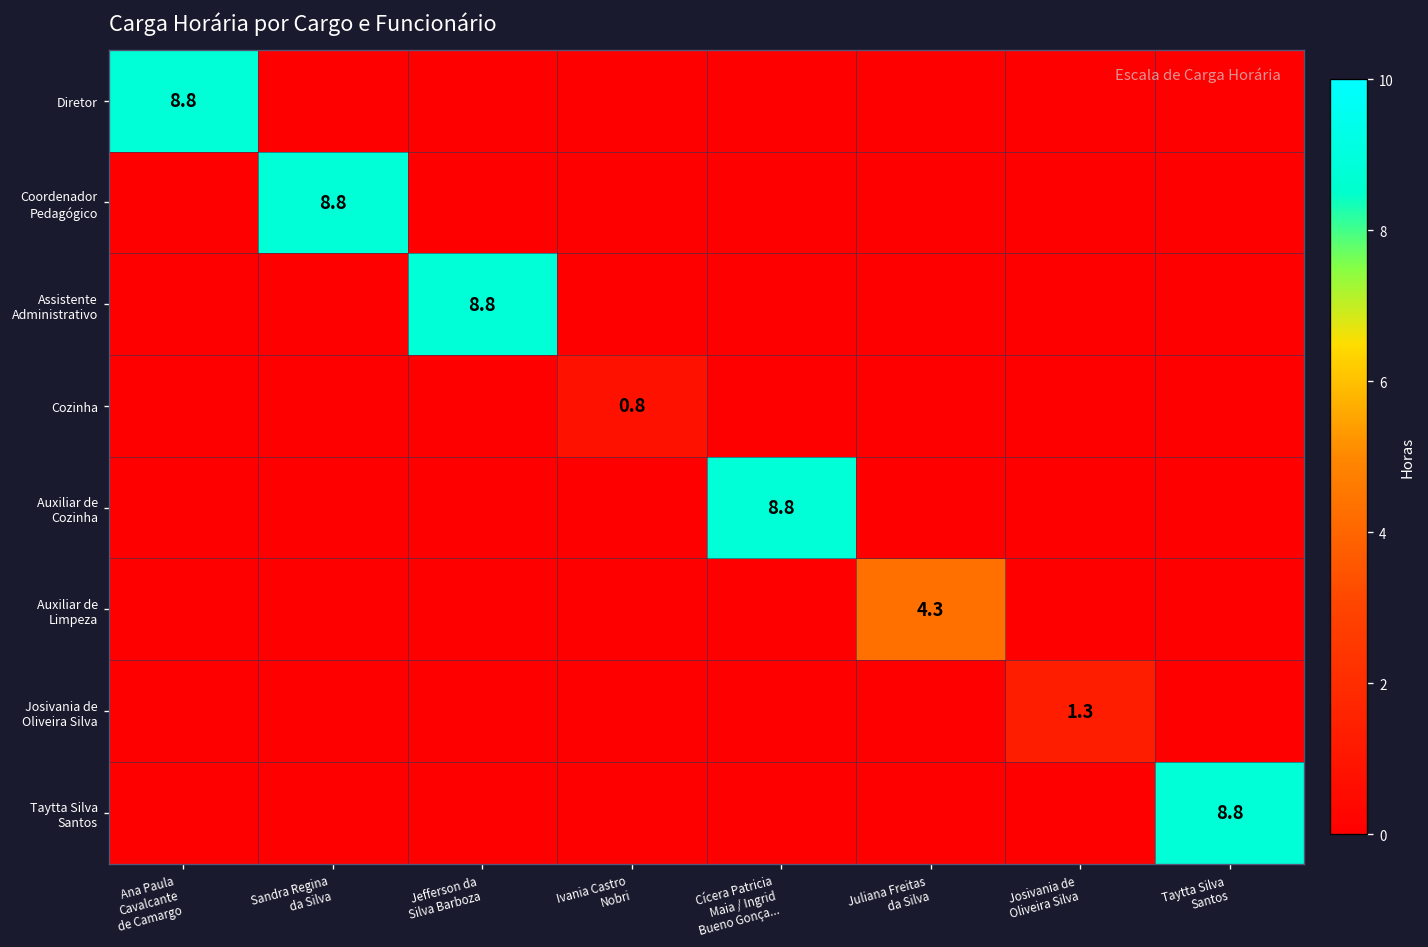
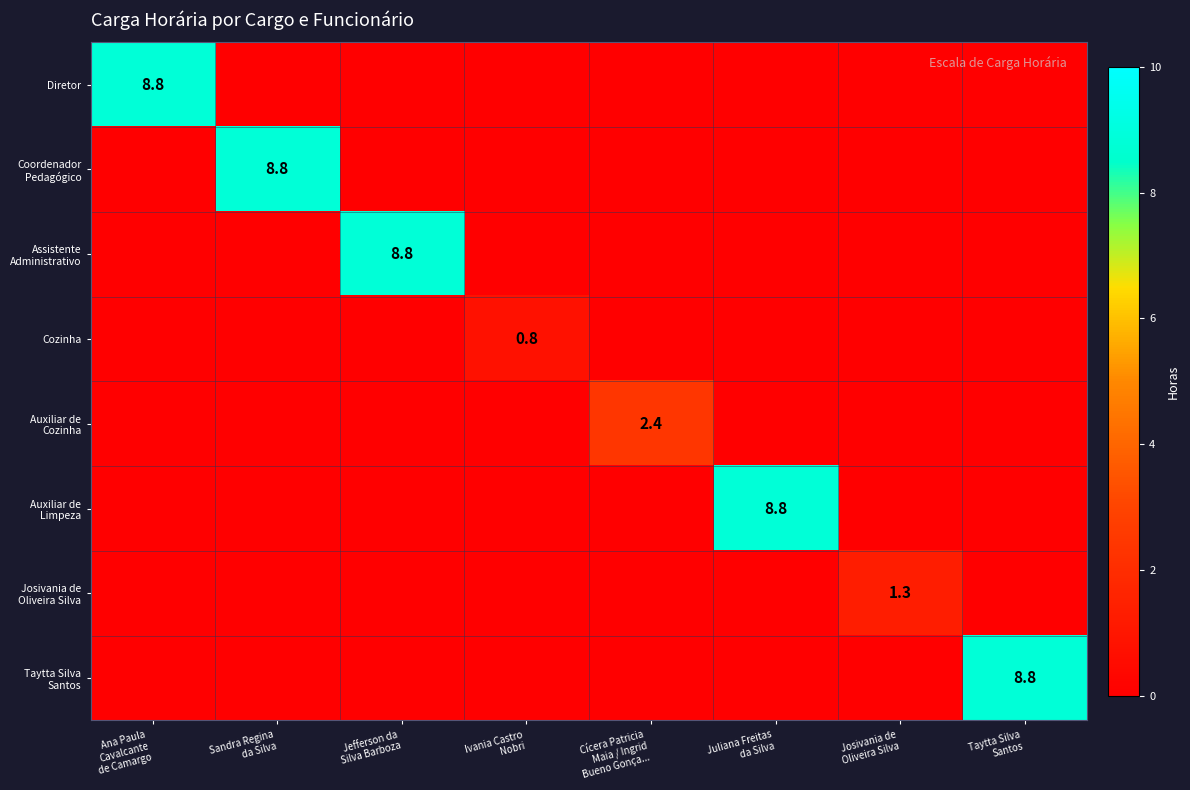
Auxiliar de Cozinha, Cícera Patricia Maia / Ingrid Bueno Gonça...: 8.8 -> 2.4
Auxiliar de Limpeza, Juliana Freitas da Silva: 4.3 -> 8.8
